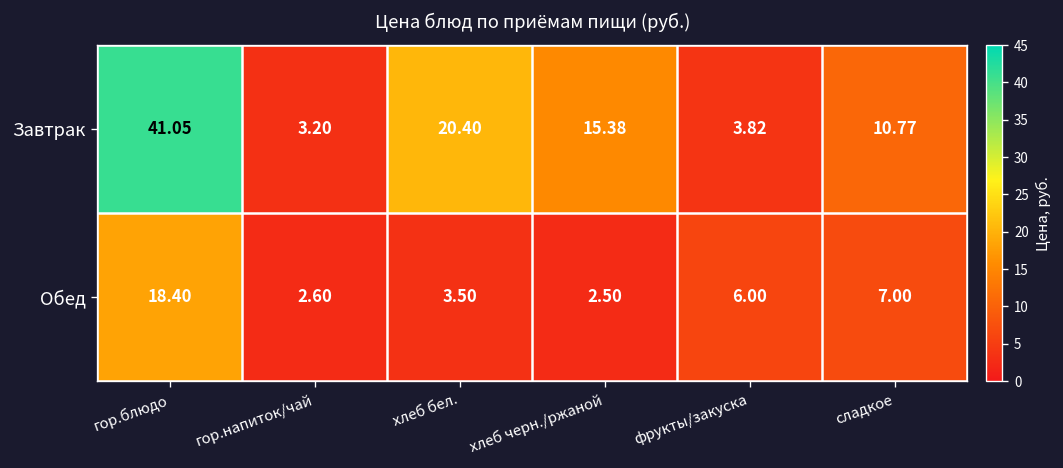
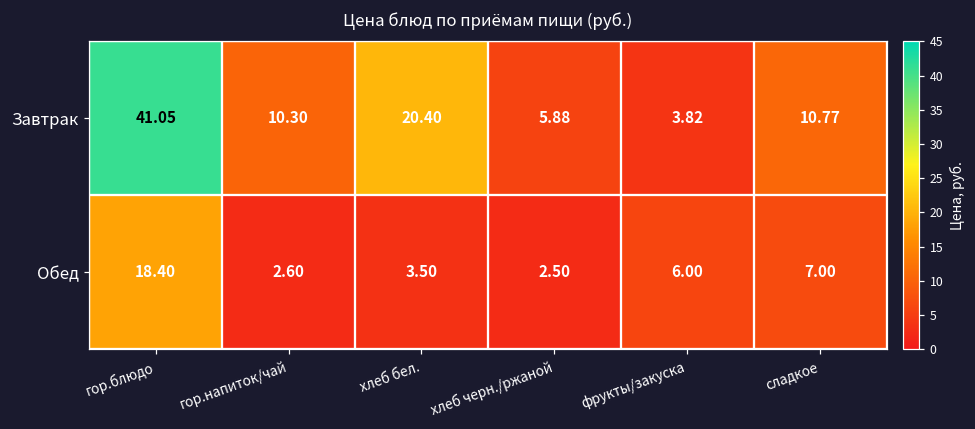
Завтрак, гор.напиток/чай: 3.20 -> 10.30
Завтрак, хлеб черн./ржаной: 15.38 -> 5.88
